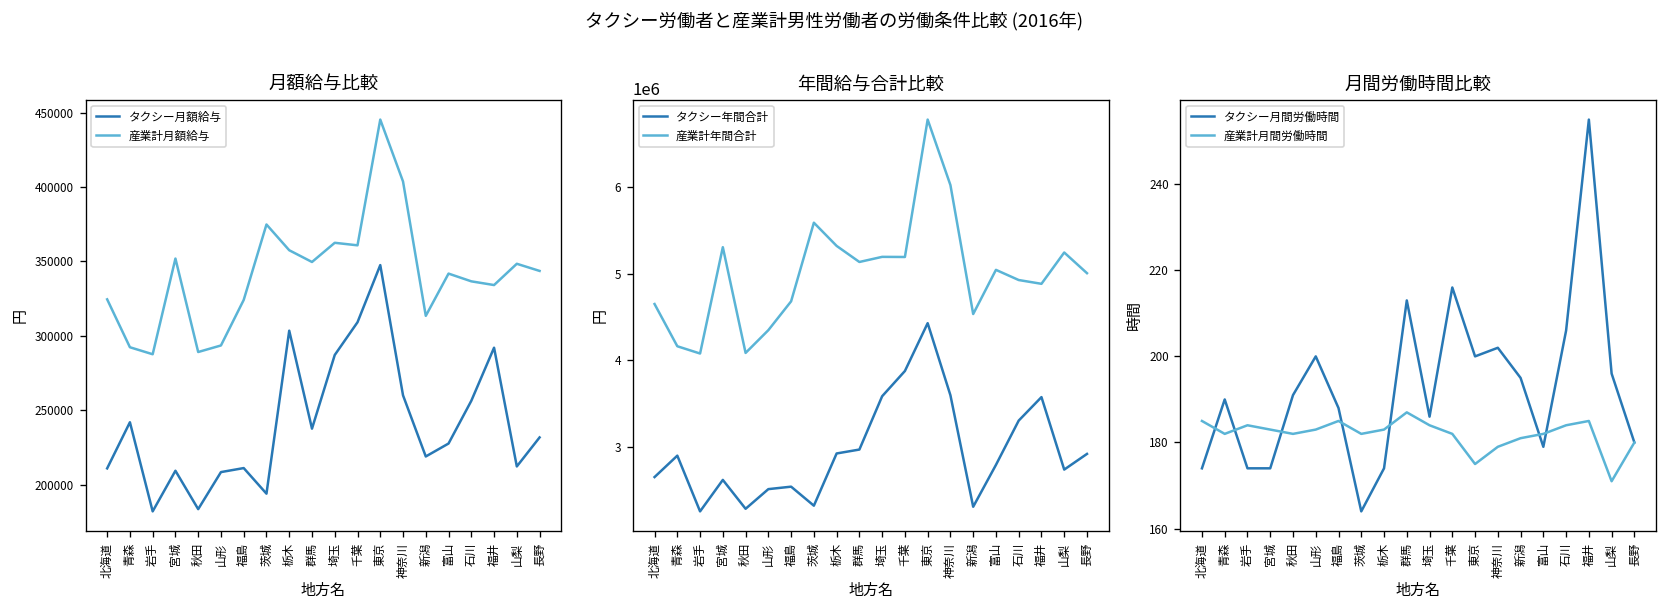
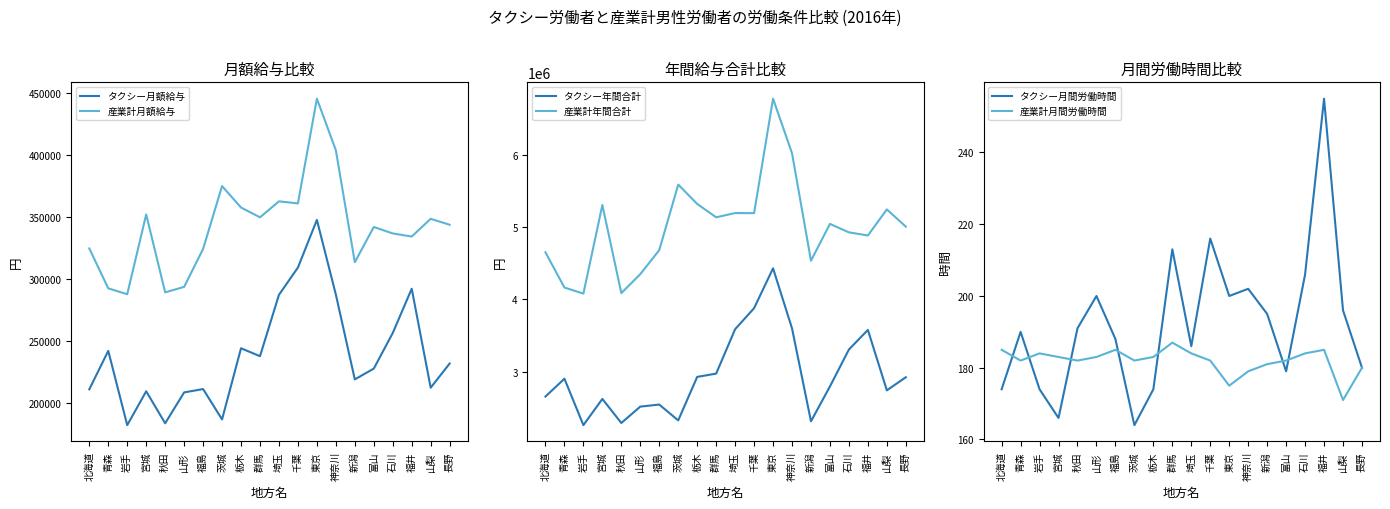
月額給与比較, タクシー月額給与, 茨城: 194000 -> 187000
月額給与比較, タクシー月額給与, 栃木: 303000 -> 244000
月額給与比較, タクシー月額給与, 神奈川: 260000 -> 287000
月間労働時間比較, タクシー月間労働時間, 宮城: 174 -> 166
